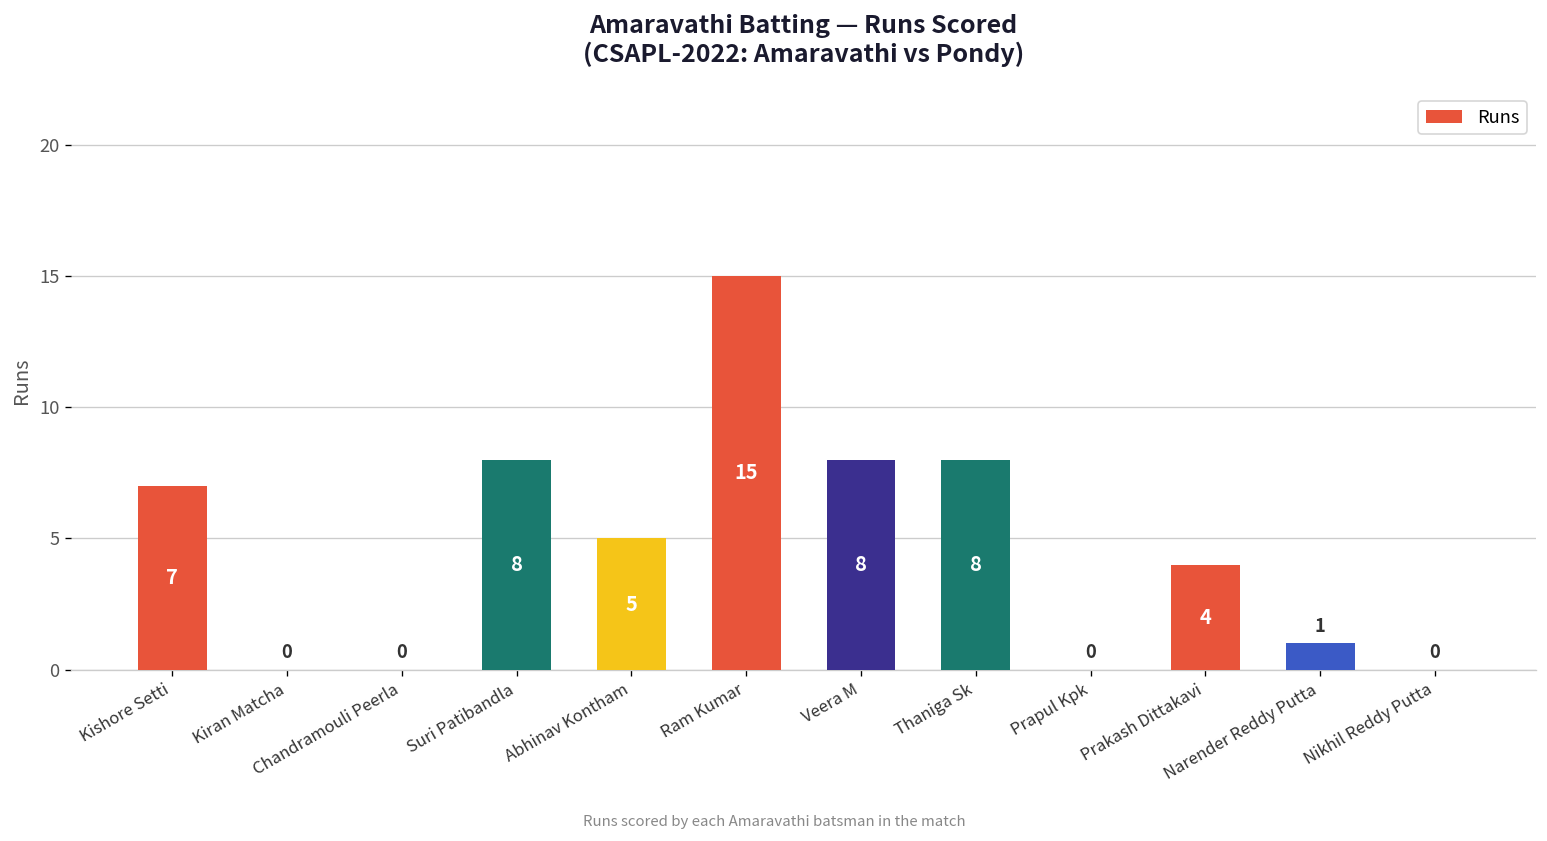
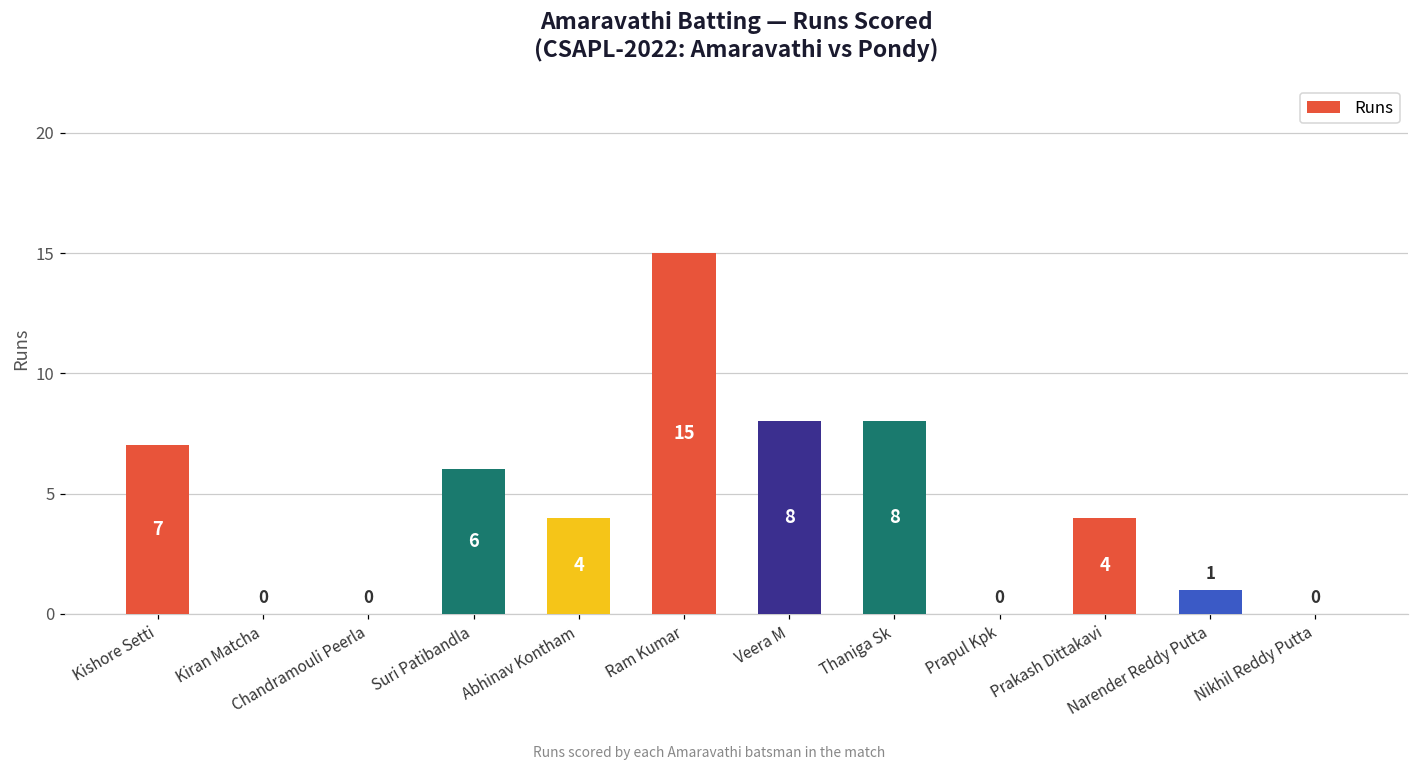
Suri Patibandla: 8 -> 6
Abhinav Kontham: 5 -> 4
